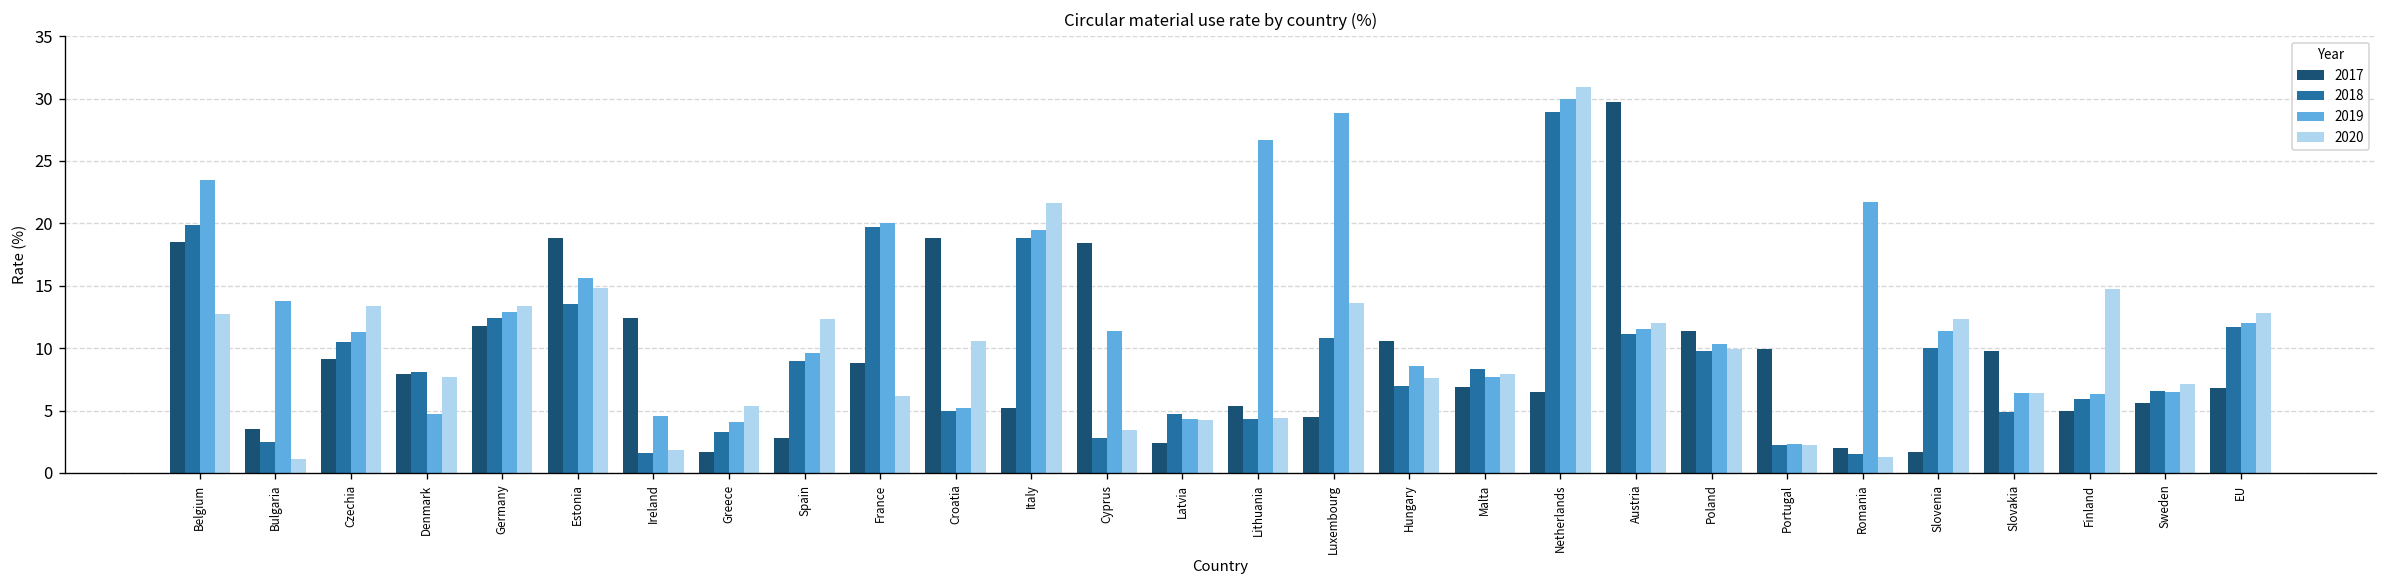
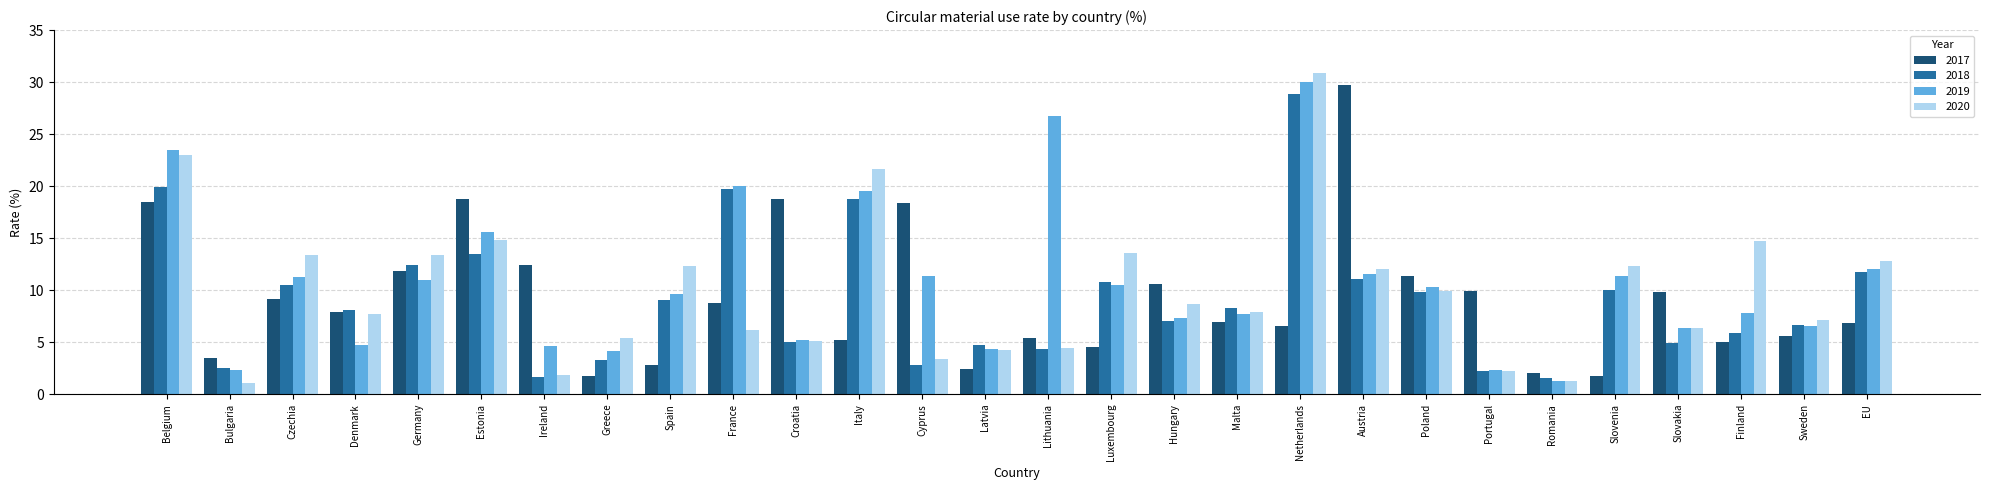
2020, Belgium: 12.7 -> 23.0
2019, Bulgaria: 13.8 -> 2.3
2019, Germany: 12.9 -> 11.0
2020, Croatia: 10.6 -> 5.1
2019, Luxembourg: 28.8 -> 10.5
2019, Hungary: 8.6 -> 7.3
2020, Hungary: 7.6 -> 8.7
2019, Romania: 21.7 -> 1.3
2019, Finland: 6.3 -> 7.8
